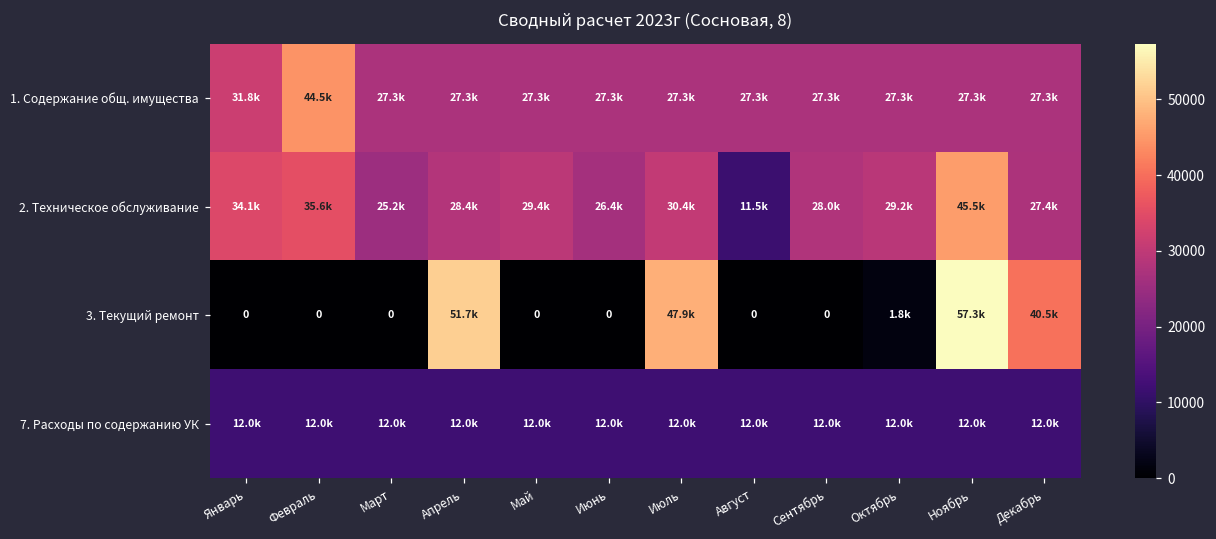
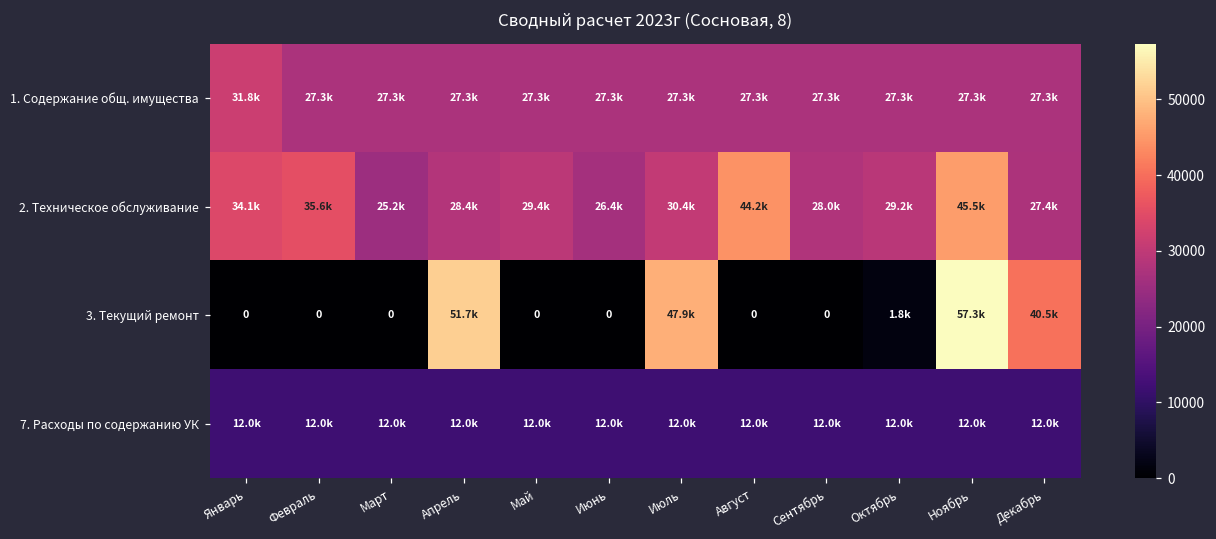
1. Содержание общ. имущества, Февраль: 44.5k -> 27.3k
2. Техническое обслуживание, Август: 11.5k -> 44.2k
